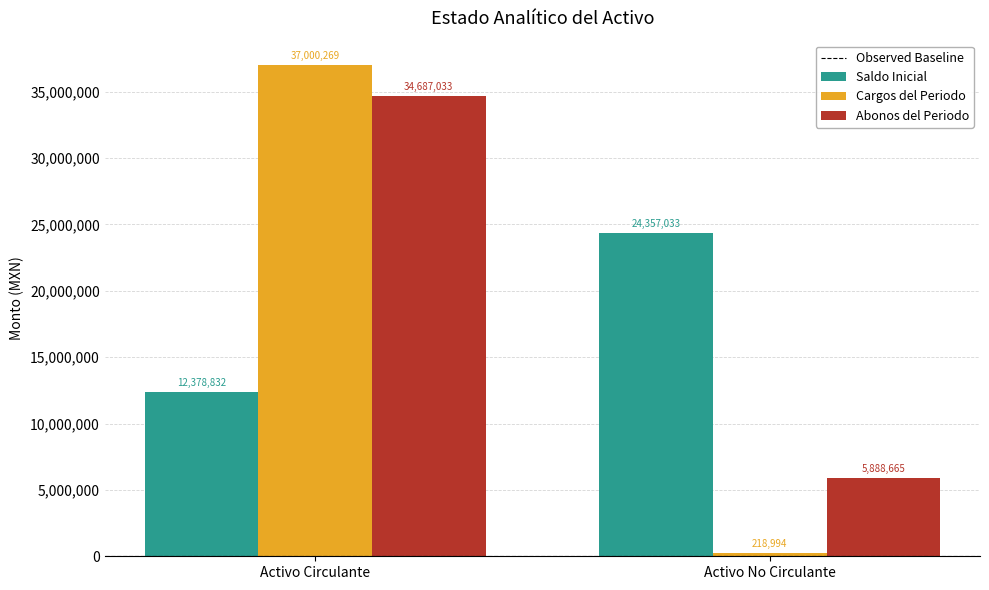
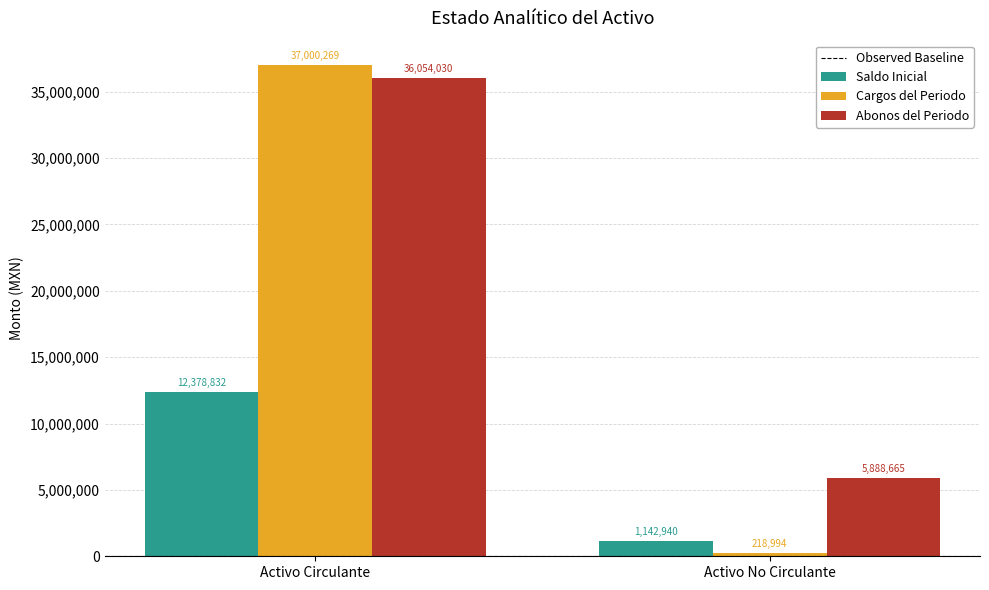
Abonos del Periodo, Activo Circulante: 34,687,033 -> 36,054,030
Saldo Inicial, Activo No Circulante: 24,357,033 -> 1,142,940
